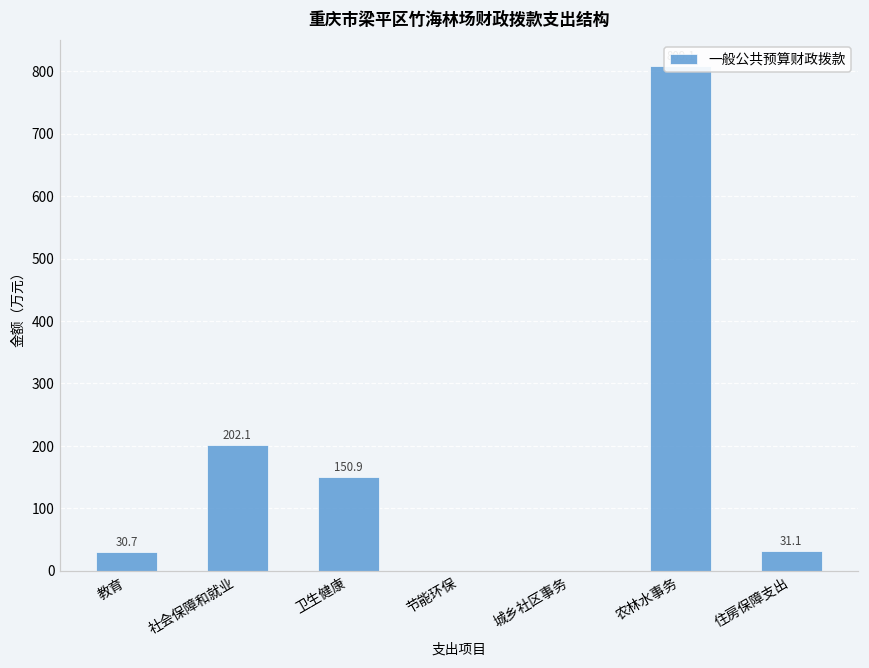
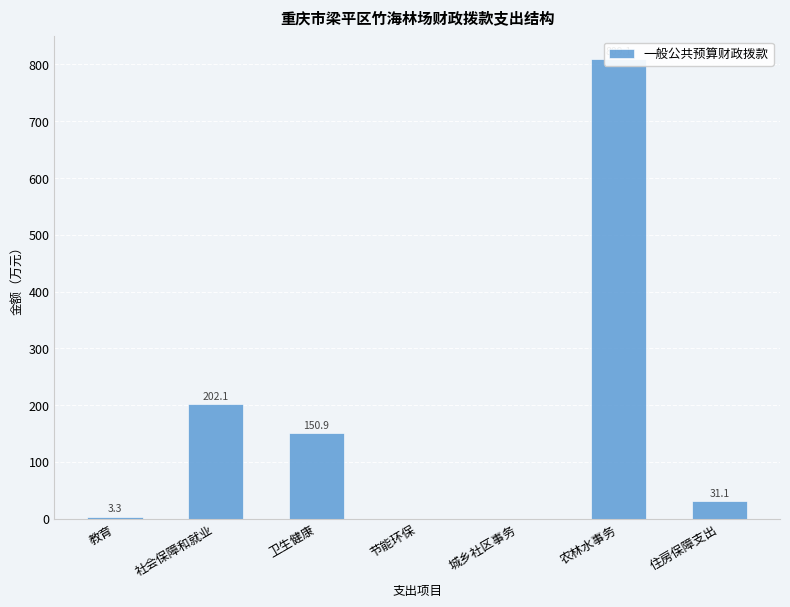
教育: 30.7 -> 3.3
